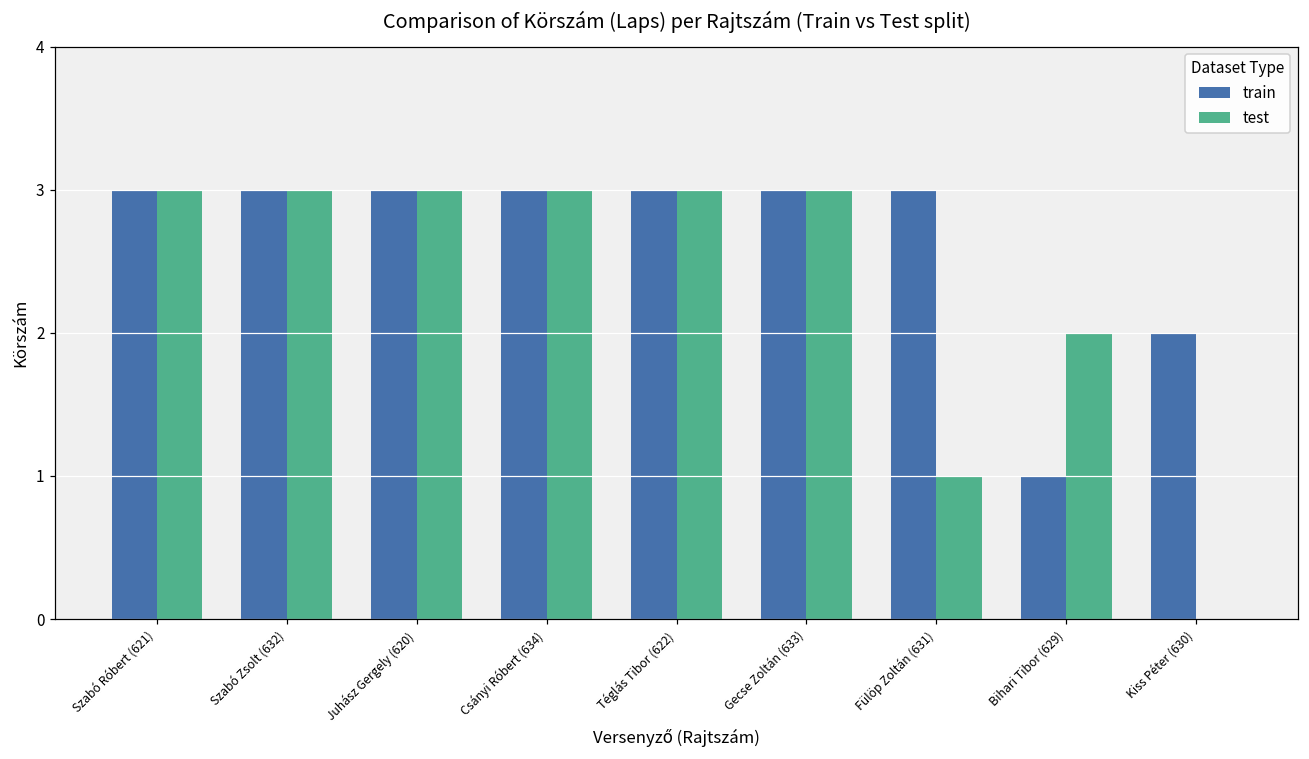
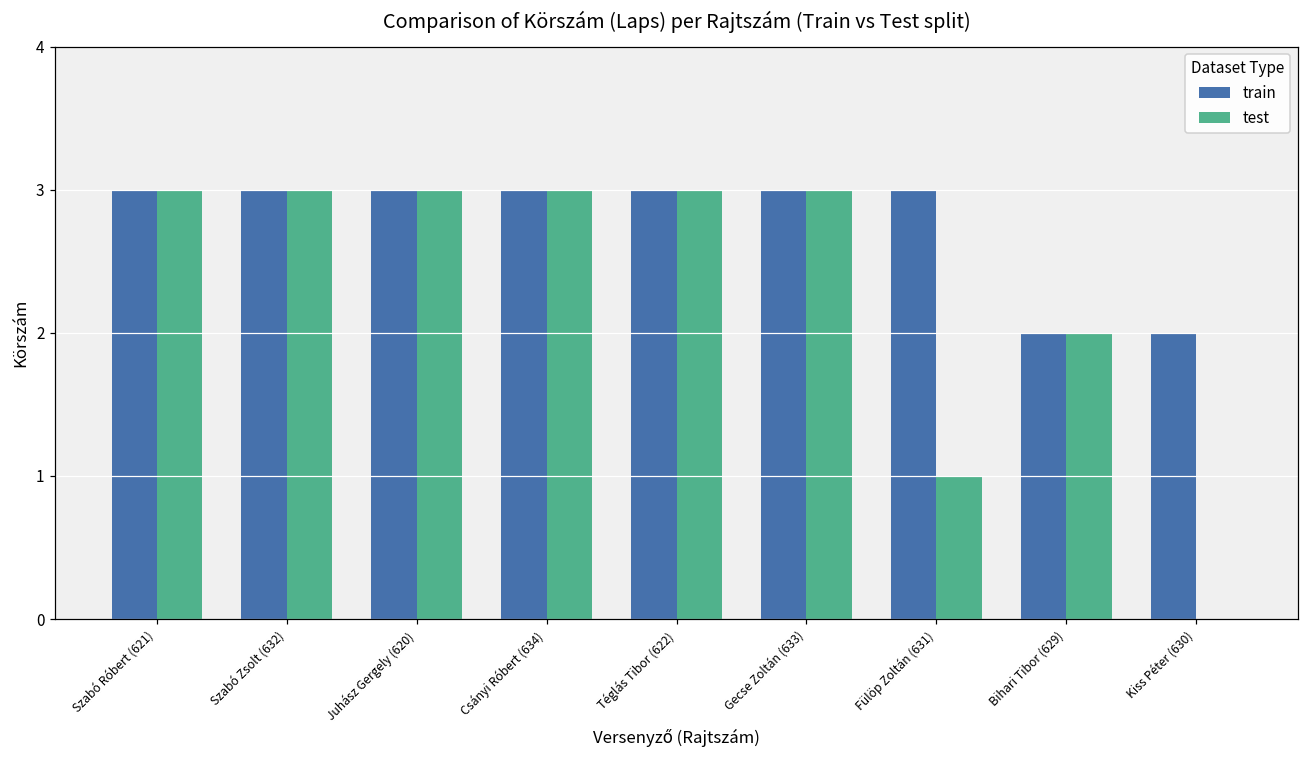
train, Bihari Tibor (629): 1 -> 2
